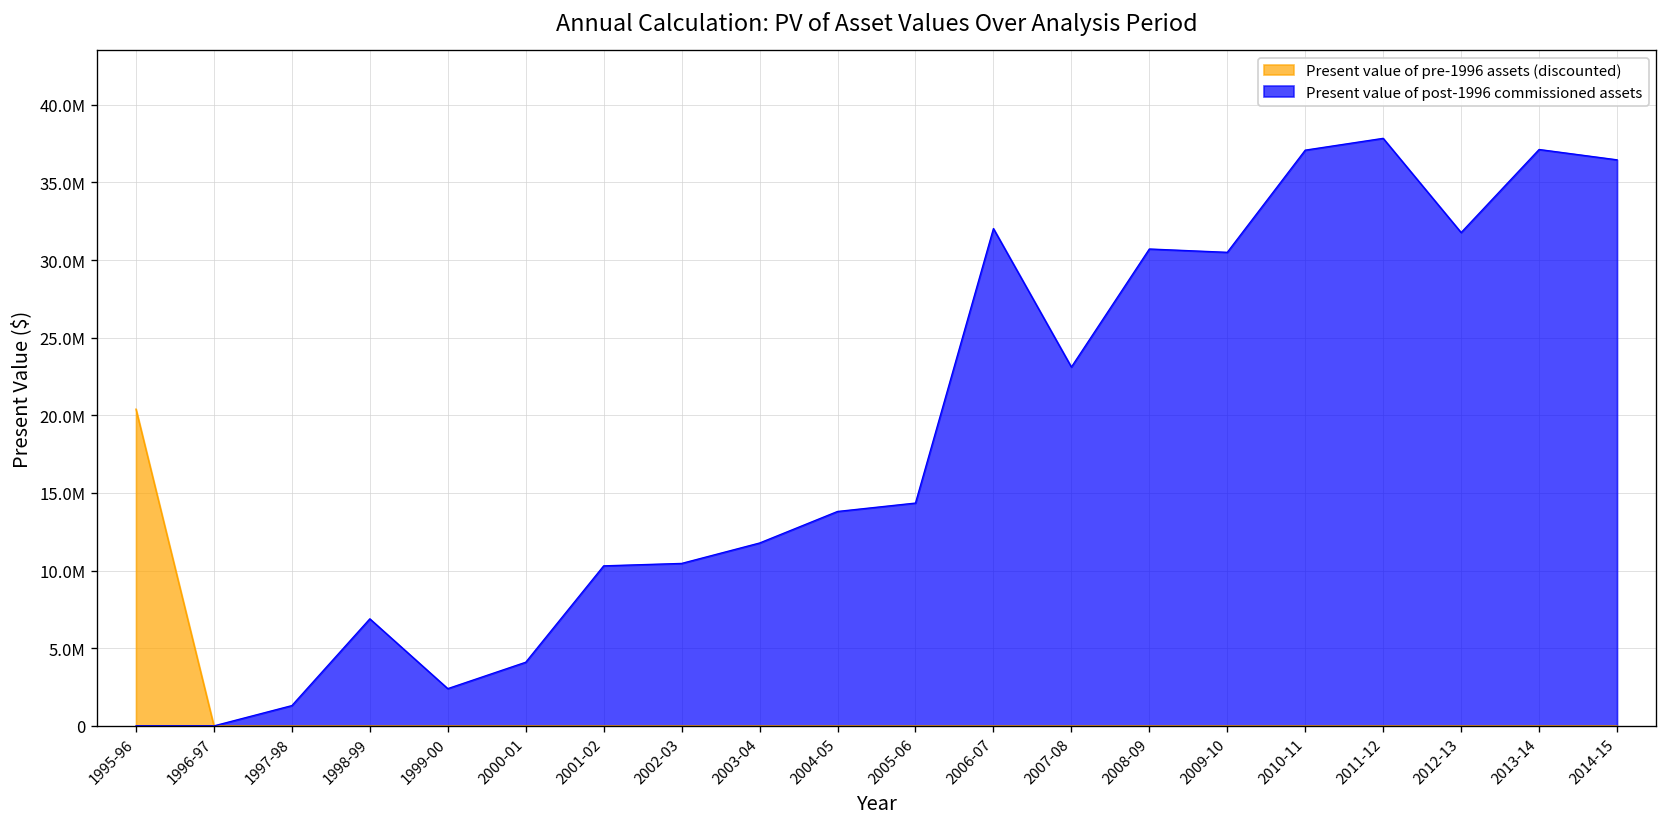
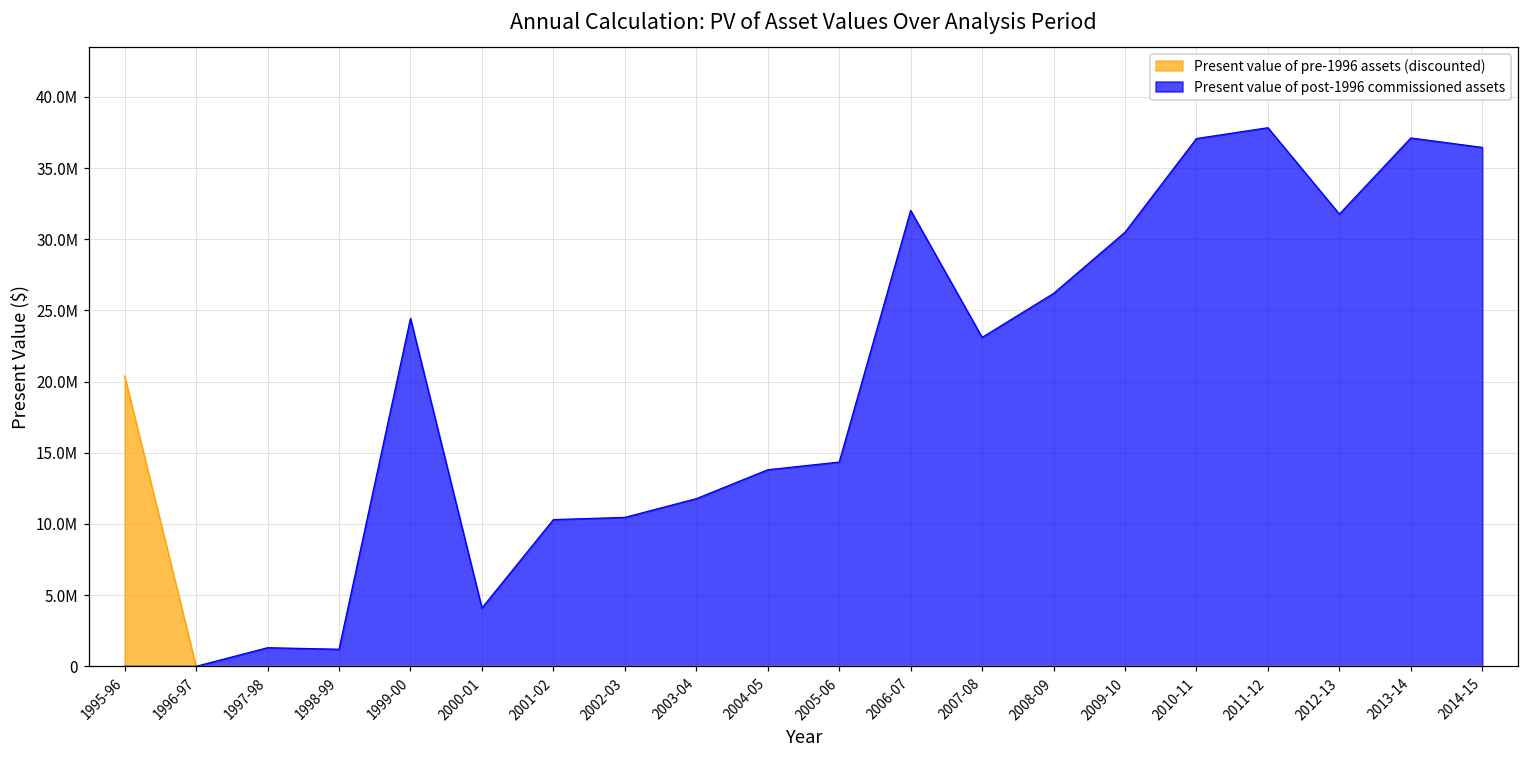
Present value of post-1996 commissioned assets, 1998-99: 6900000 -> 1200000
Present value of post-1996 commissioned assets, 1999-00: 2400000 -> 24400000
Present value of post-1996 commissioned assets, 2008-09: 30700000 -> 26200000
